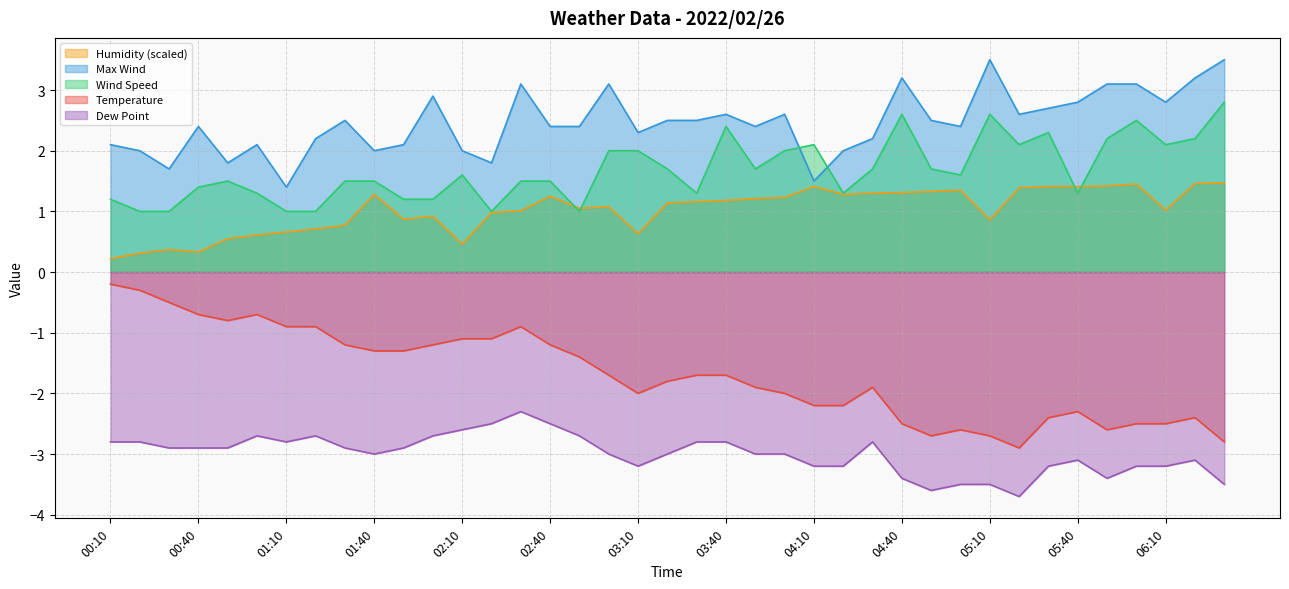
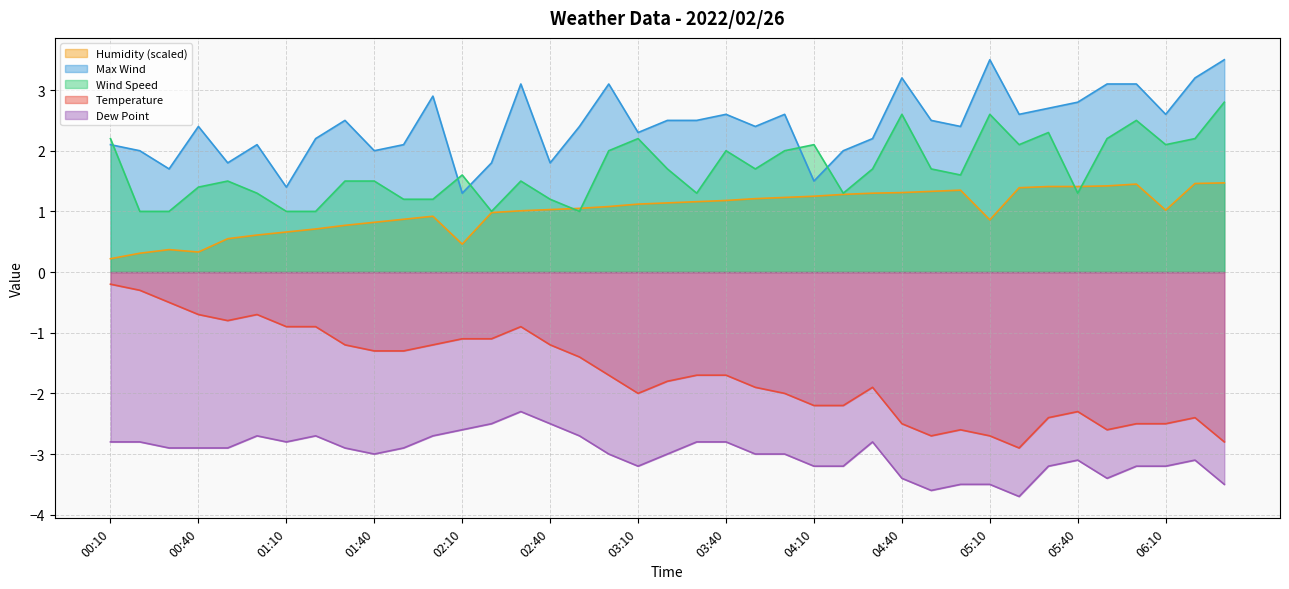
Wind Speed, 00:10: 1.2 -> 2.2
Humidity (scaled), 01:40: 1.3 -> 0.8
Max Wind, 02:10: 2.0 -> 1.3
Humidity (scaled), 02:40: 1.3 -> 1.0
Max Wind, 02:40: 2.4 -> 1.8
Wind Speed, 02:40: 1.5 -> 1.2
Humidity (scaled), 03:10: 0.6 -> 1.1
Wind Speed, 03:10: 2.0 -> 2.2
Wind Speed, 03:40: 2.4 -> 2.0
Humidity (scaled), 04:10: 1.4 -> 1.3
Max Wind, 06:10: 2.8 -> 2.6
